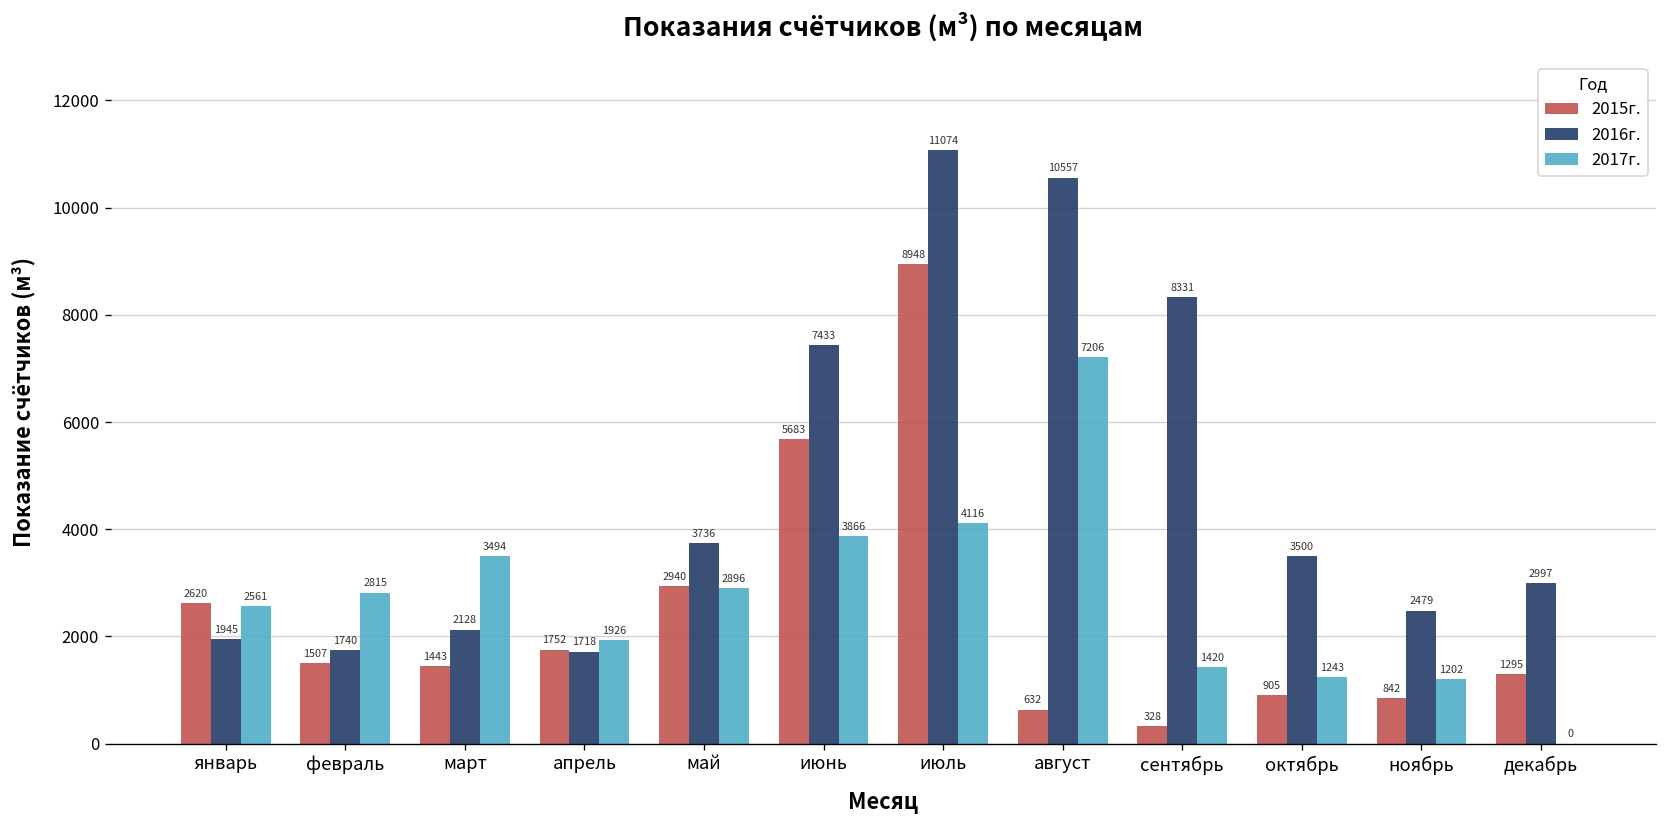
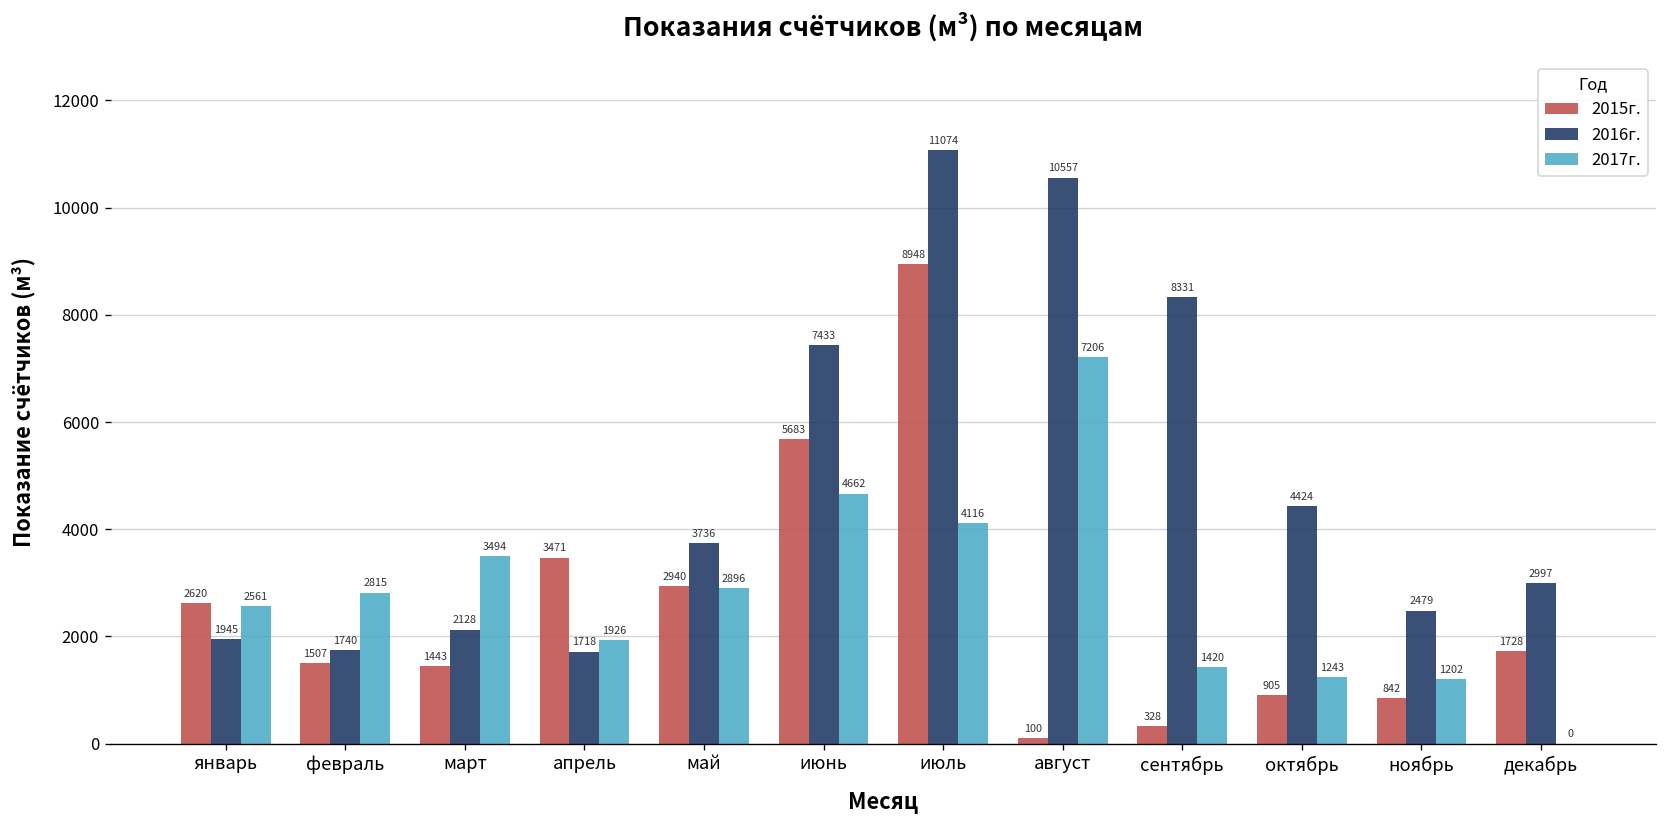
2015г., апрель: 1752 -> 3471
2017г., июнь: 3866 -> 4662
2015г., август: 632 -> 100
2016г., октябрь: 3500 -> 4424
2015г., декабрь: 1295 -> 1728
